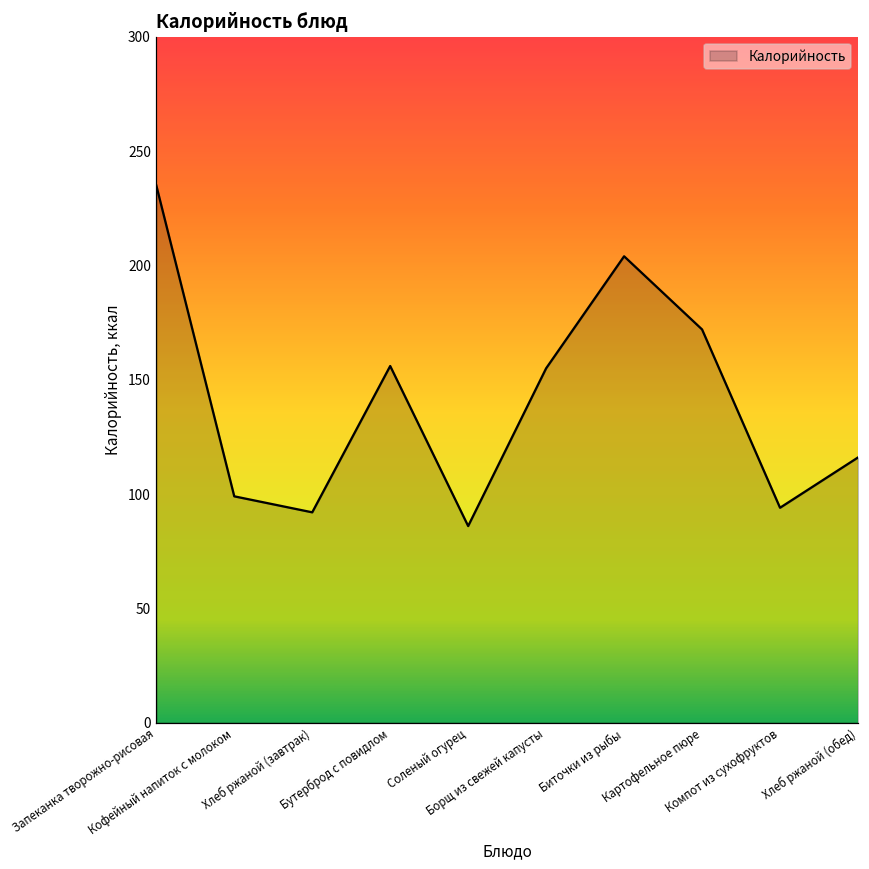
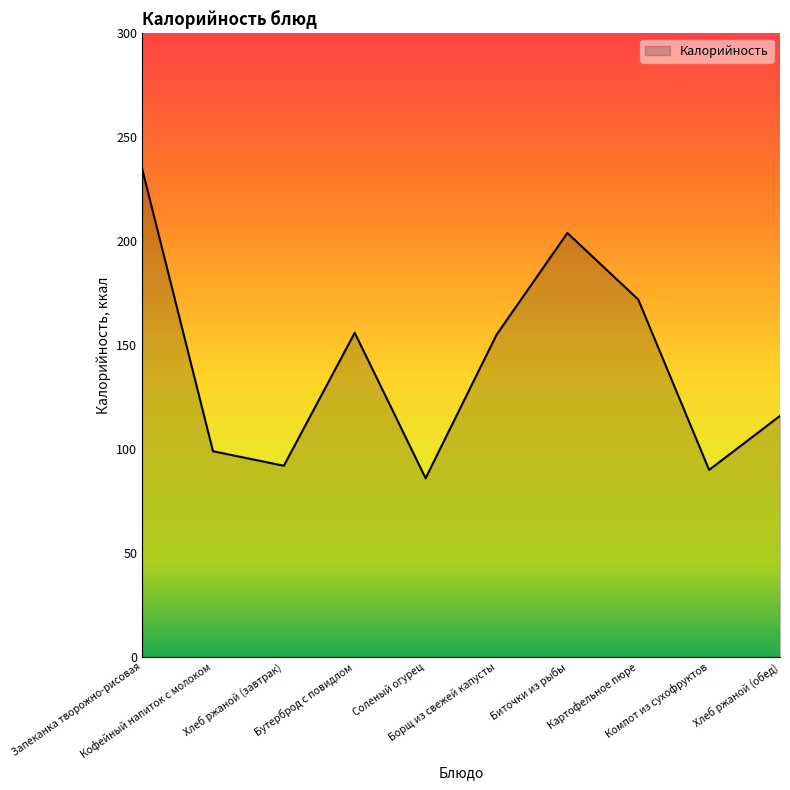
Компот из сухофруктов: 94 -> 90
